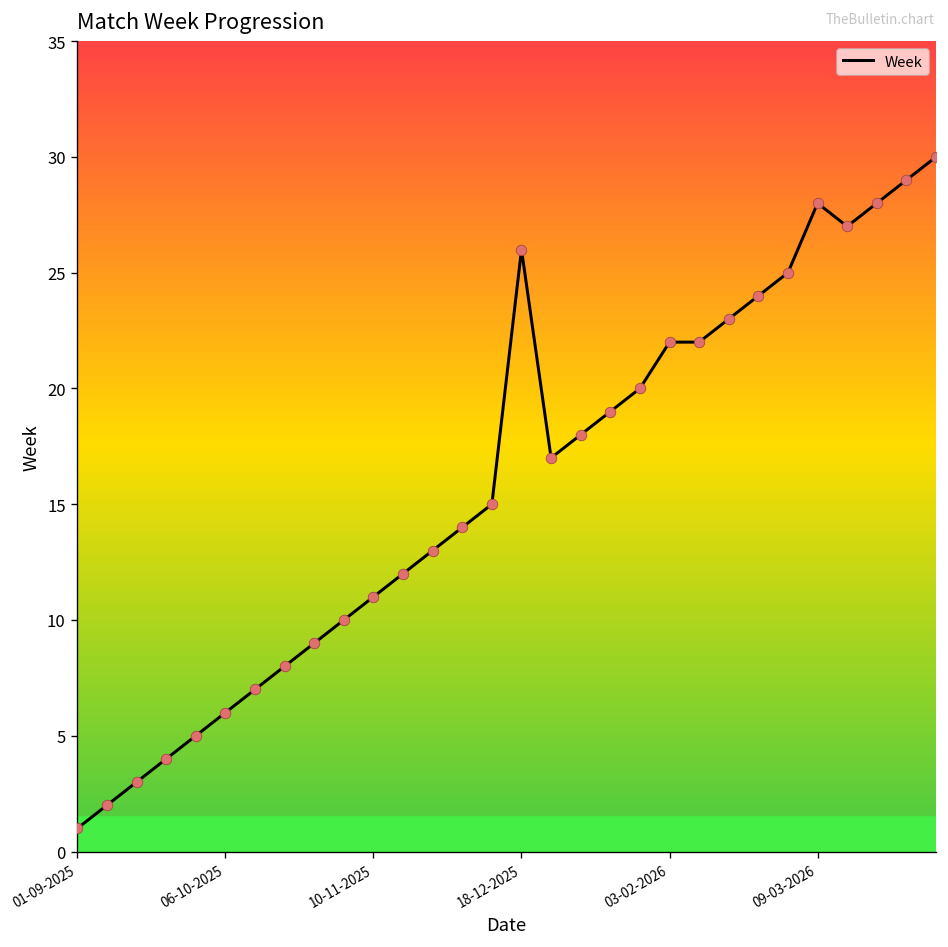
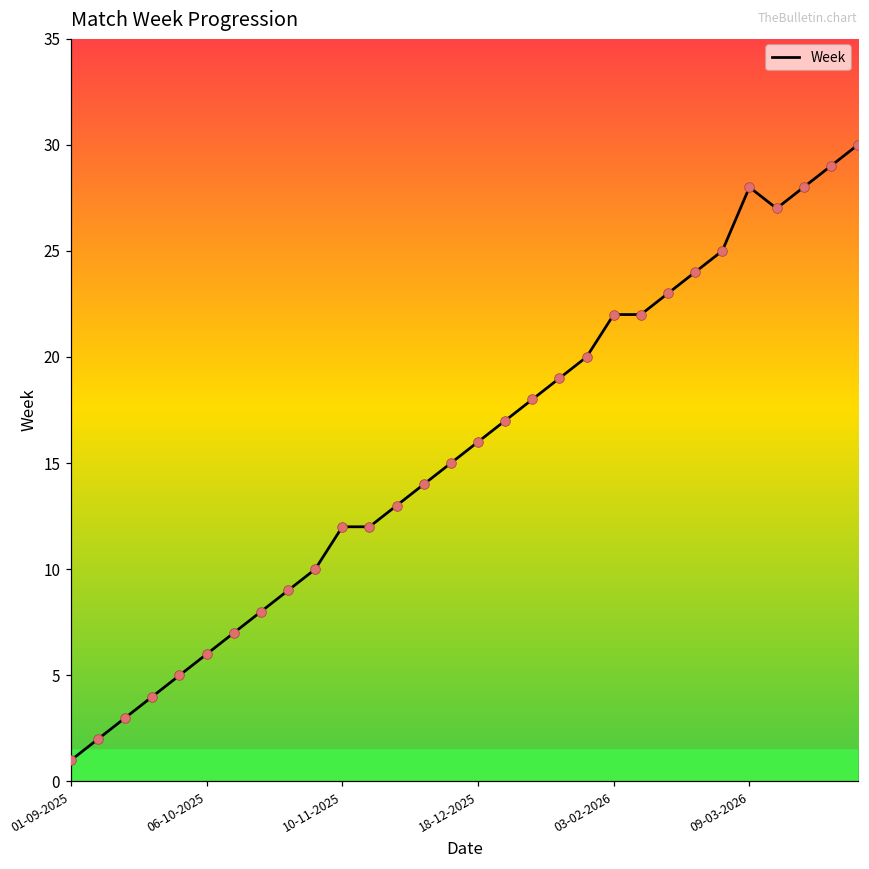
10-11-2025: 11 -> 12
18-12-2025: 26 -> 16
